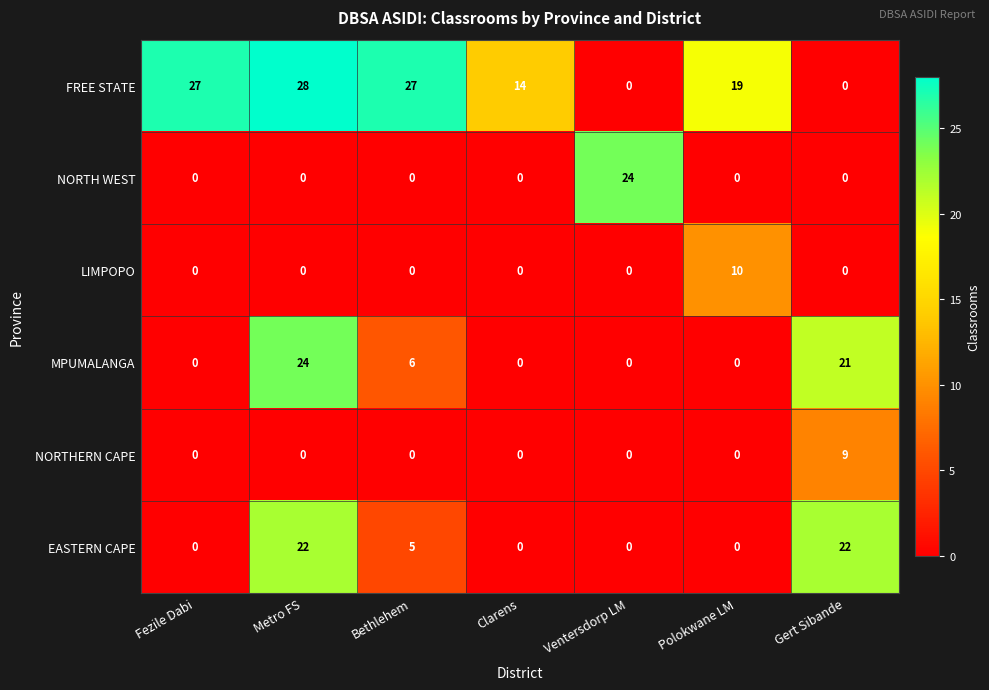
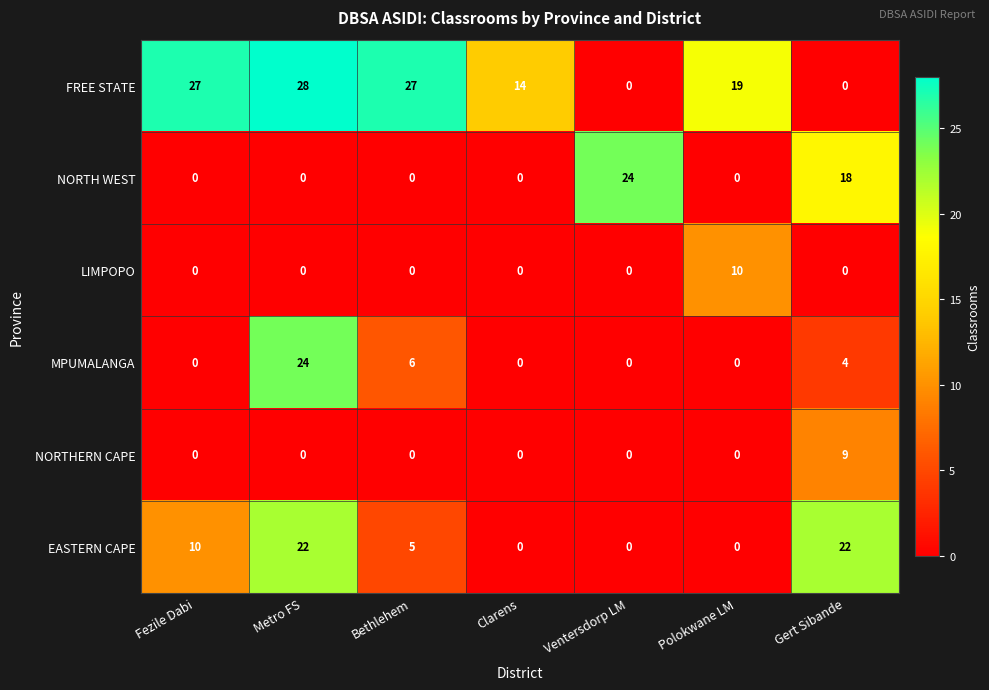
NORTH WEST, Gert Sibande: 0 -> 18
MPUMALANGA, Gert Sibande: 21 -> 4
EASTERN CAPE, Fezile Dabi: 0 -> 10
